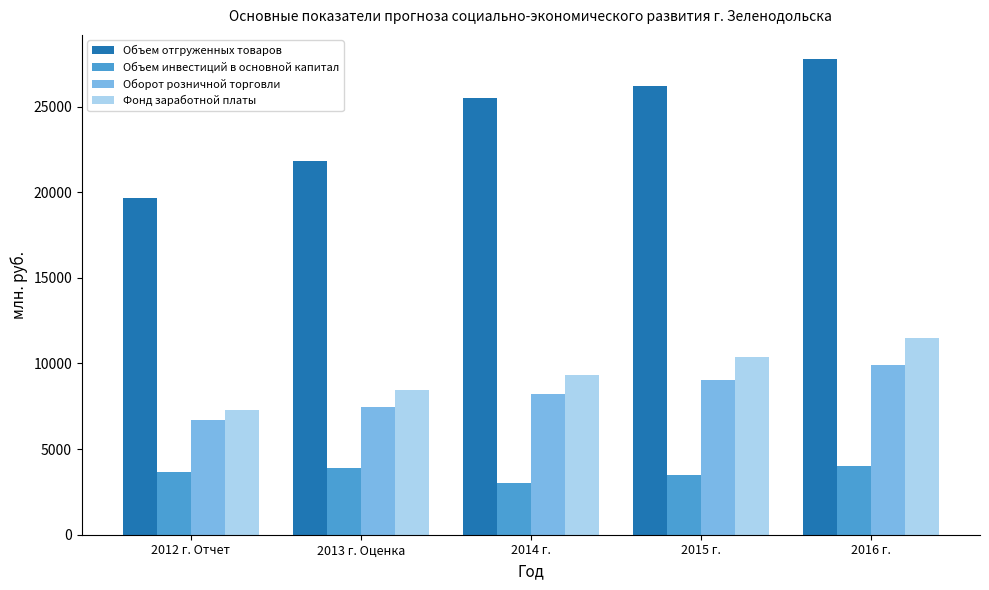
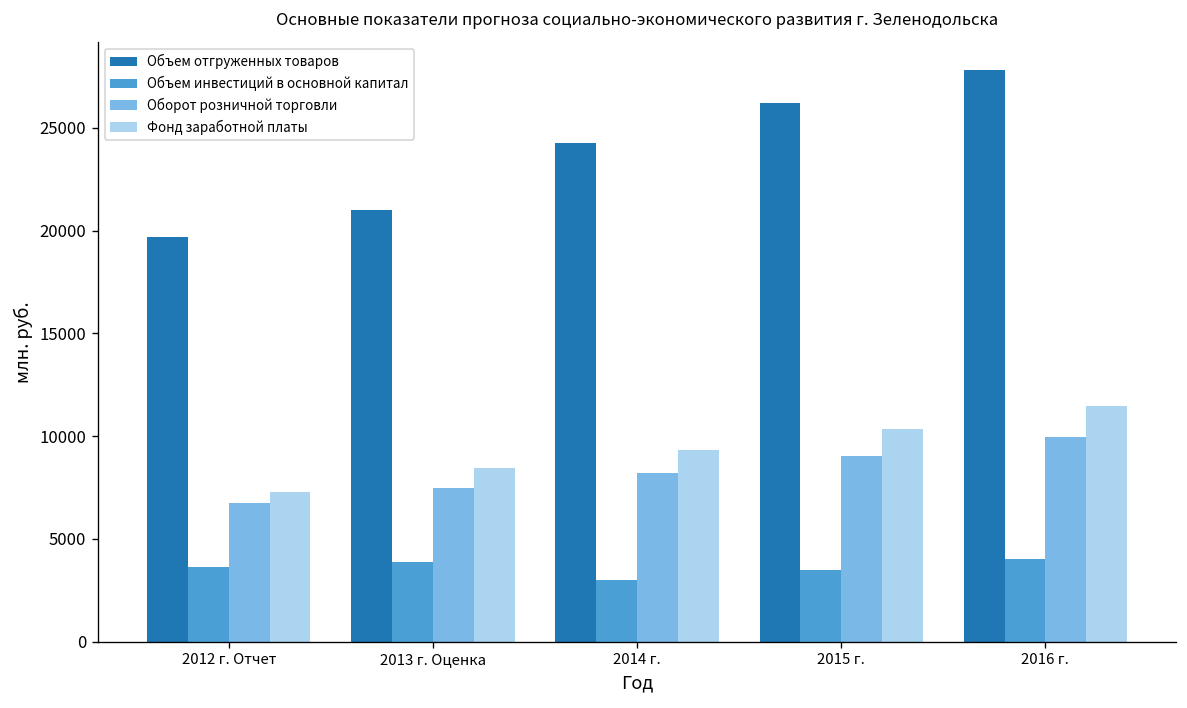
Объем отгруженных товаров, 2013 г. Оценка: 21800 -> 21000
Объем отгруженных товаров, 2014 г.: 25500 -> 24300
